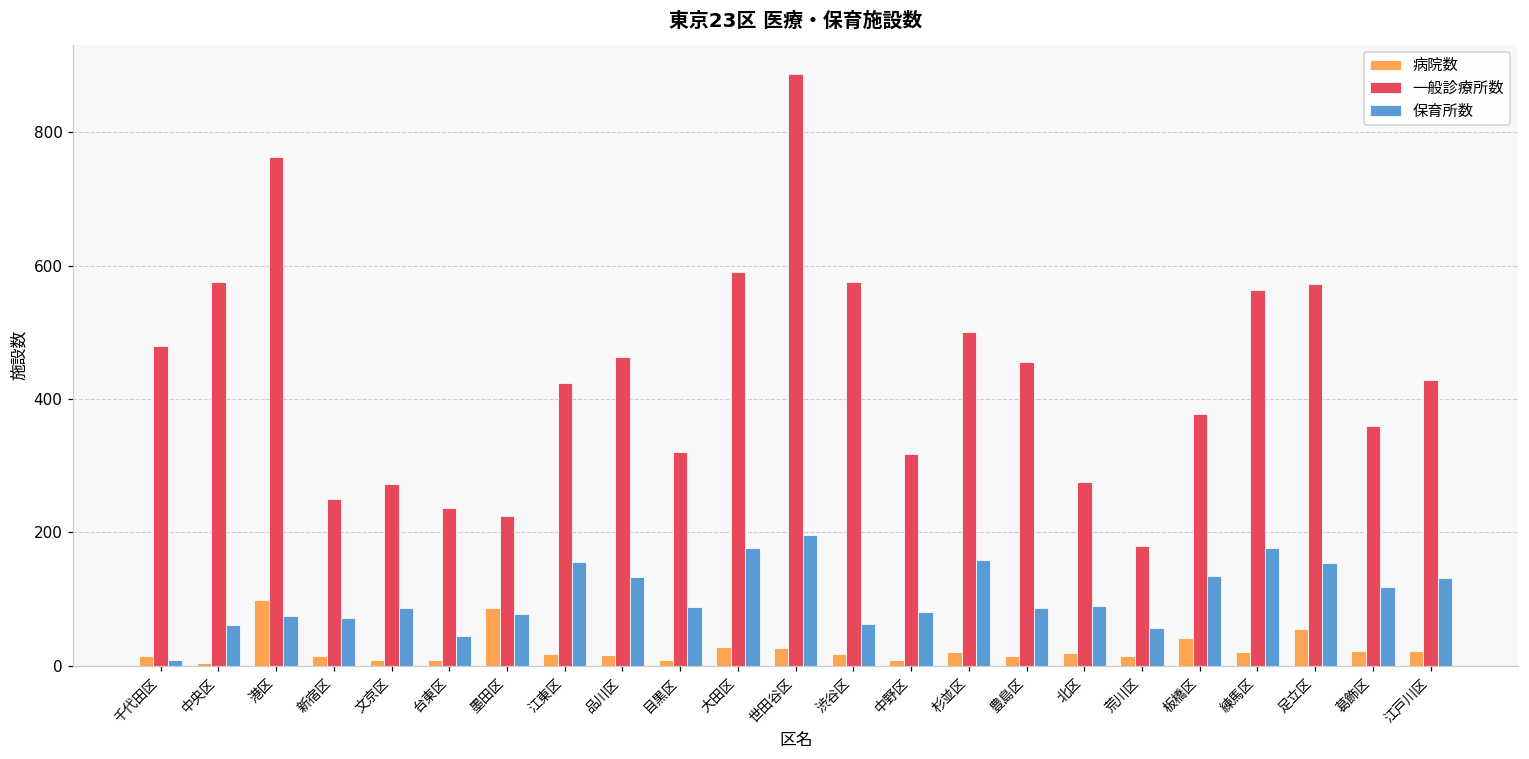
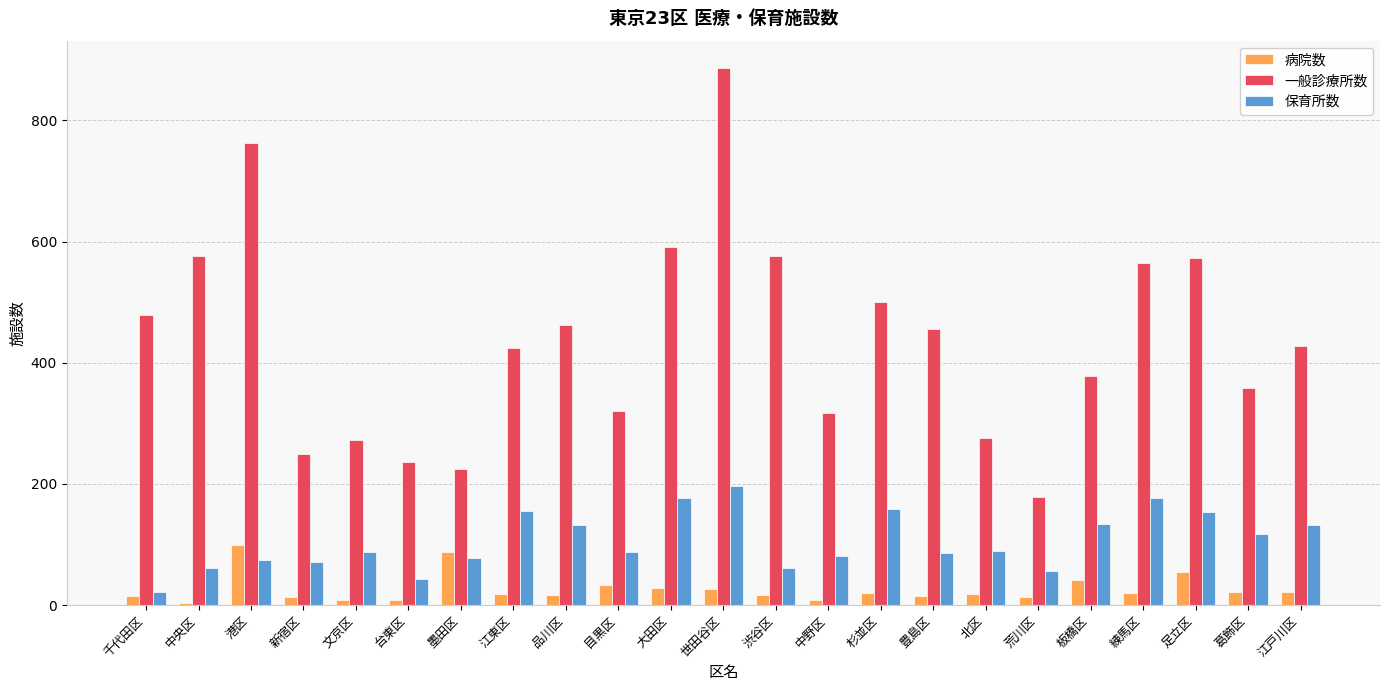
保育所数, 千代田区: 10 -> 20
病院数, 目黒区: 10 -> 30
